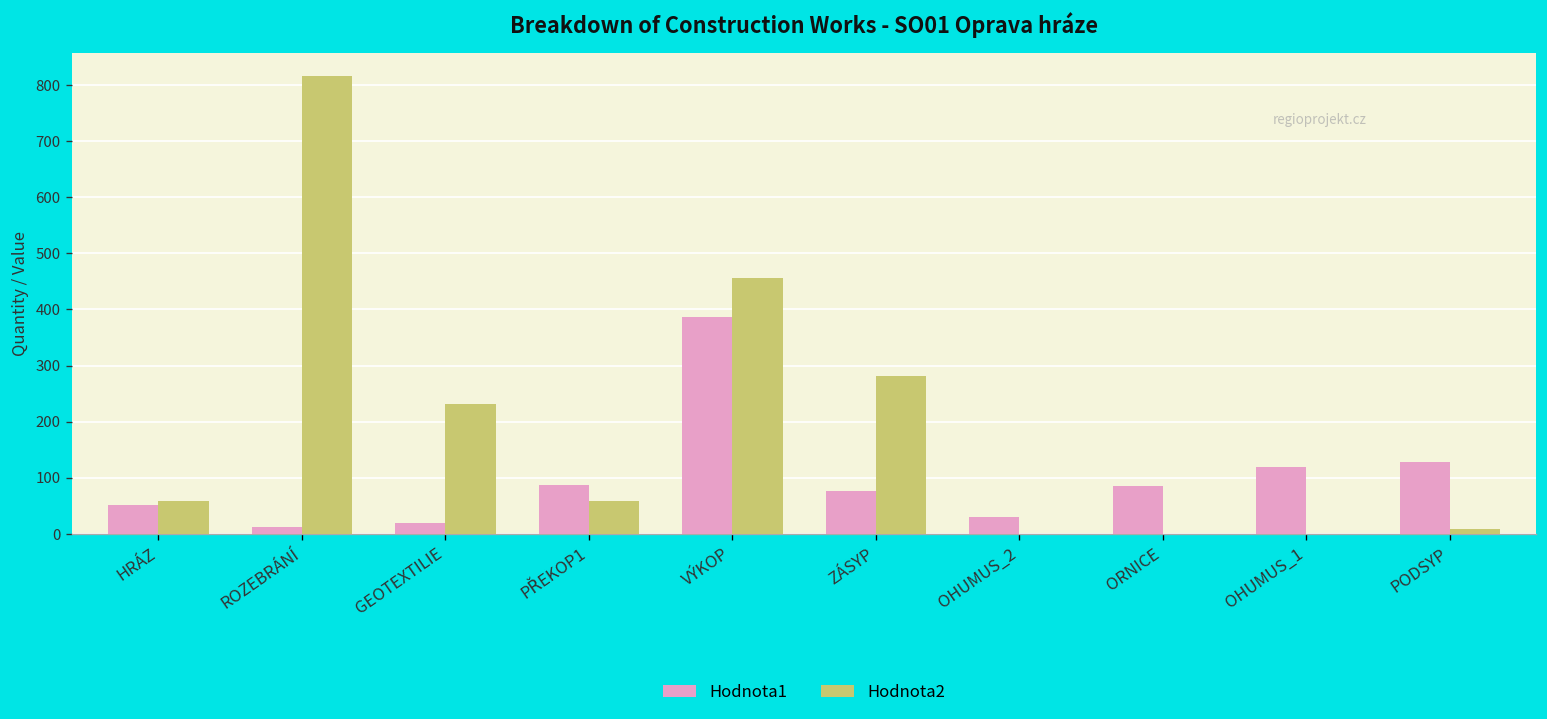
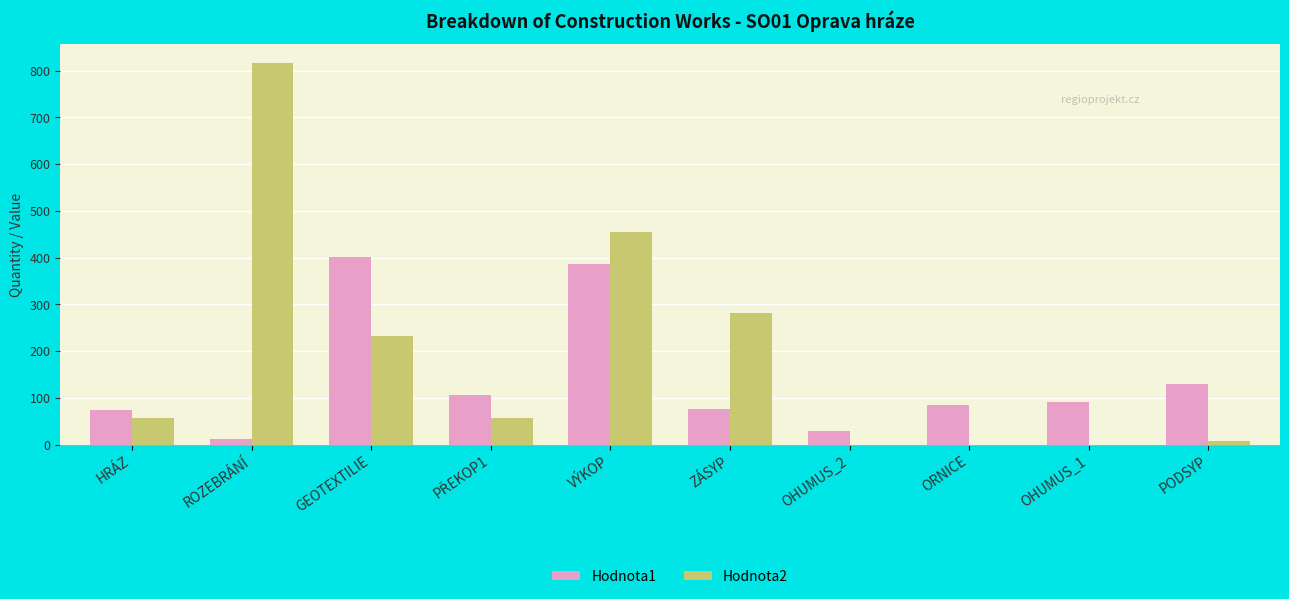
Hodnota1, HRÁZ: 50 -> 70
Hodnota1, GEOTEXTILIE: 20 -> 400
Hodnota1, PŘEKOP1: 90 -> 110
Hodnota1, OHUMUS_1: 120 -> 90
